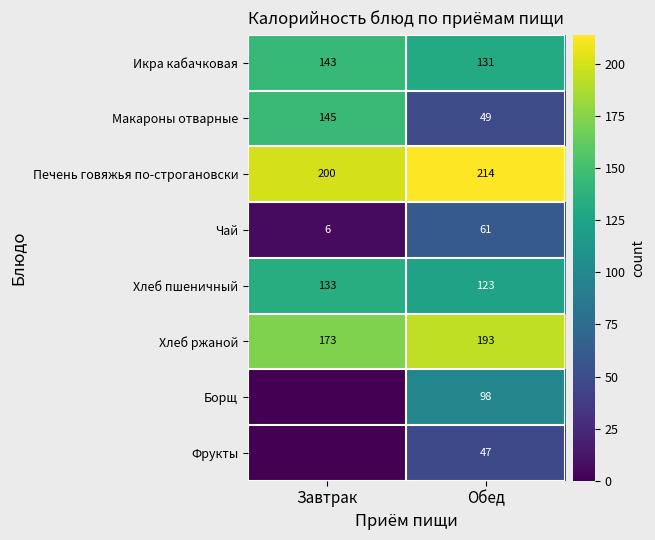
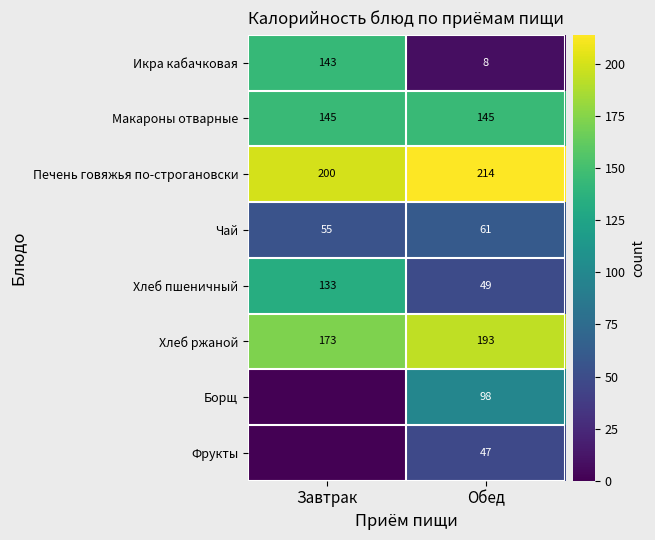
Икра кабачковая, Обед: 131 -> 8
Макароны отварные, Обед: 49 -> 145
Чай, Завтрак: 6 -> 55
Хлеб пшеничный, Обед: 123 -> 49
